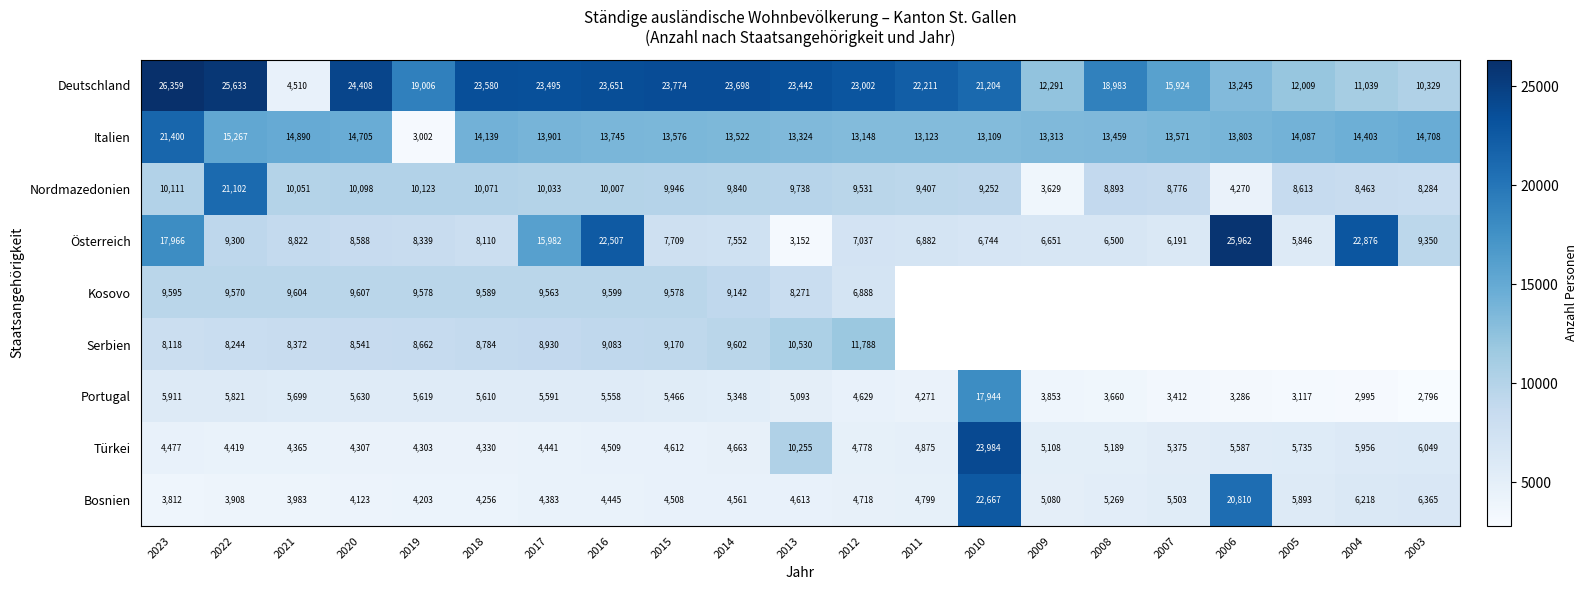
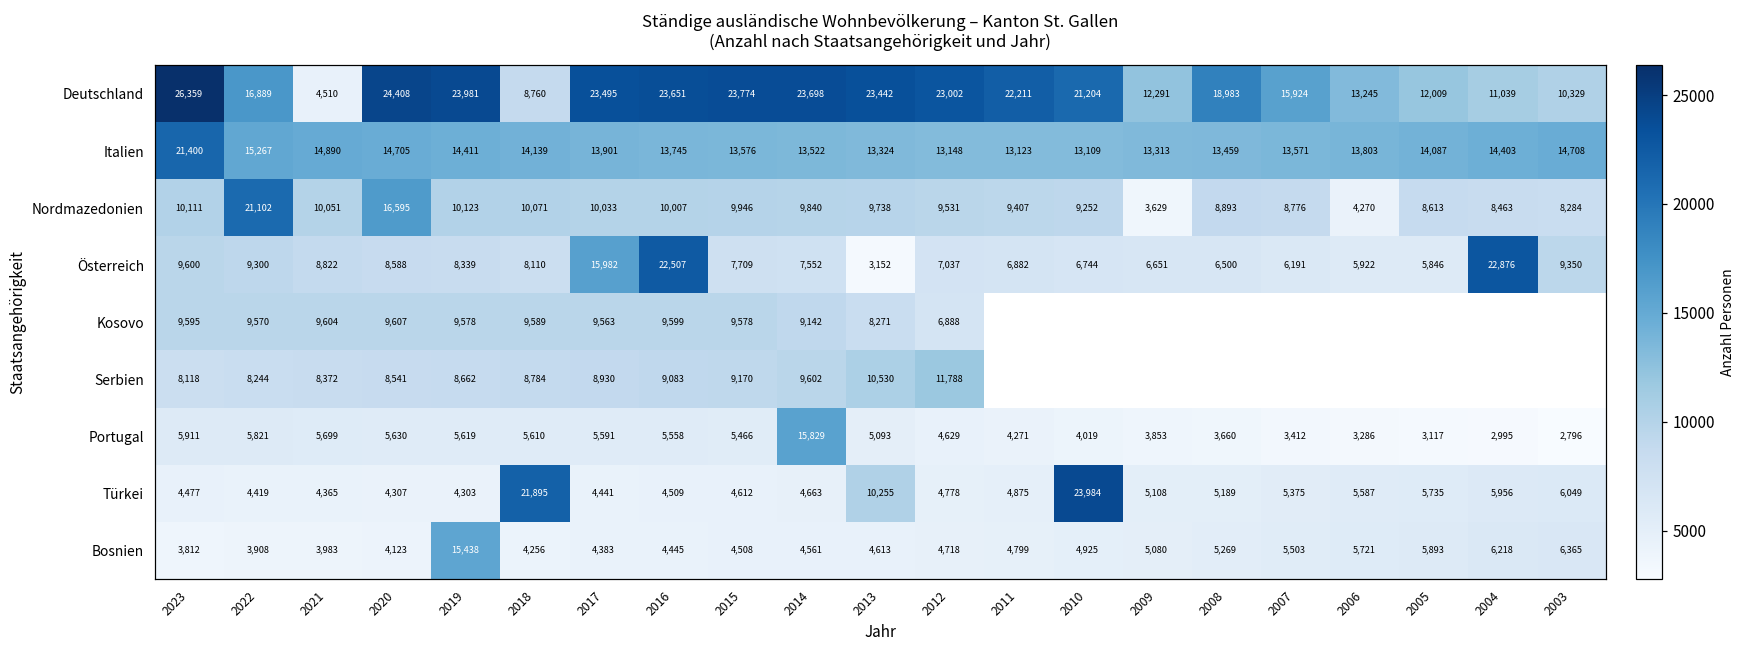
Deutschland, 2022: 25,633 -> 16,889
Deutschland, 2019: 19,006 -> 23,981
Deutschland, 2018: 23,580 -> 8,760
Italien, 2019: 3,002 -> 14,411
Nordmazedonien, 2020: 10,098 -> 16,595
Österreich, 2023: 17,966 -> 9,600
Österreich, 2006: 25,962 -> 5,922
Portugal, 2014: 5,348 -> 15,829
Portugal, 2010: 17,944 -> 4,019
Türkei, 2018: 4,330 -> 21,895
Bosnien, 2019: 4,203 -> 15,438
Bosnien, 2010: 22,667 -> 4,925
Bosnien, 2006: 20,810 -> 5,721
